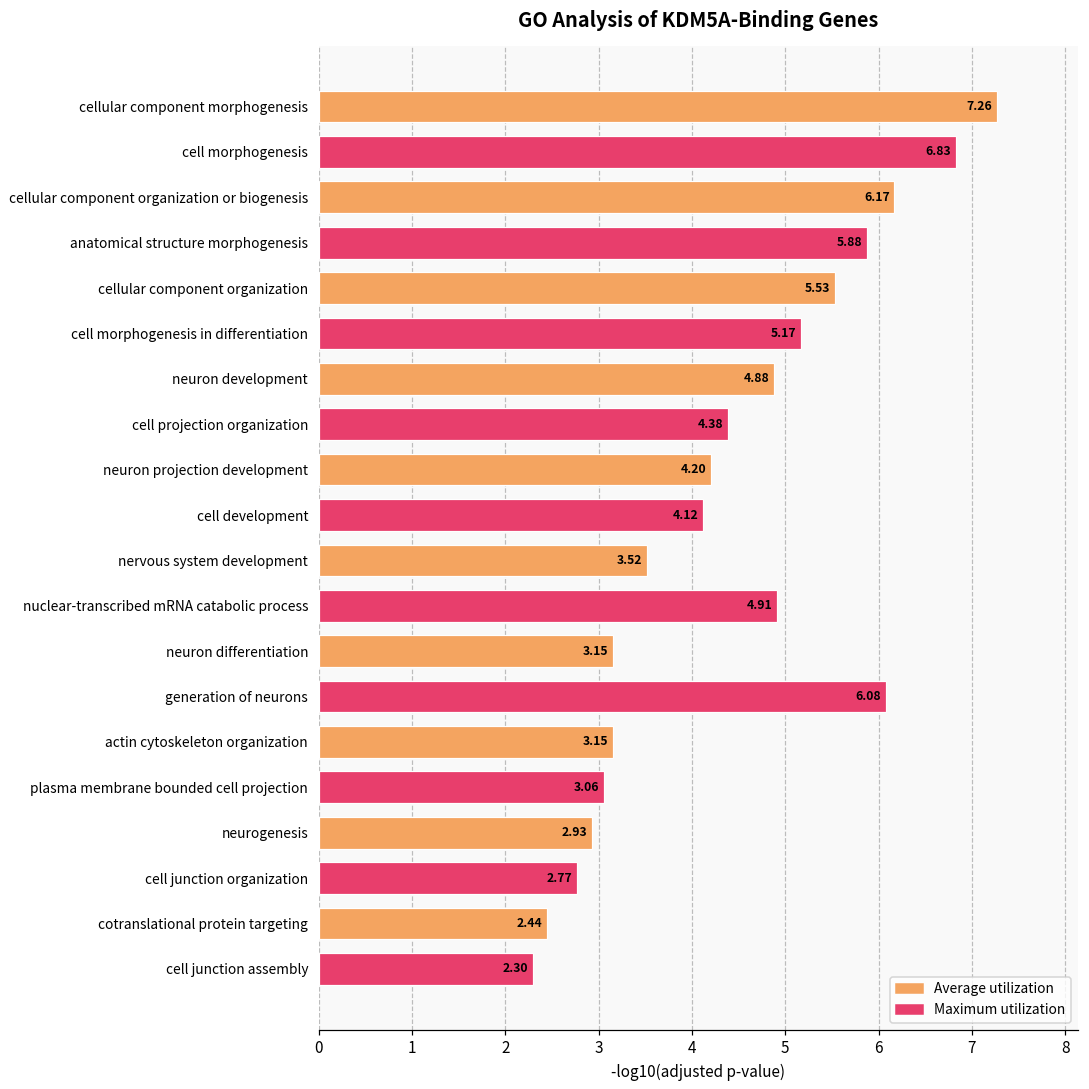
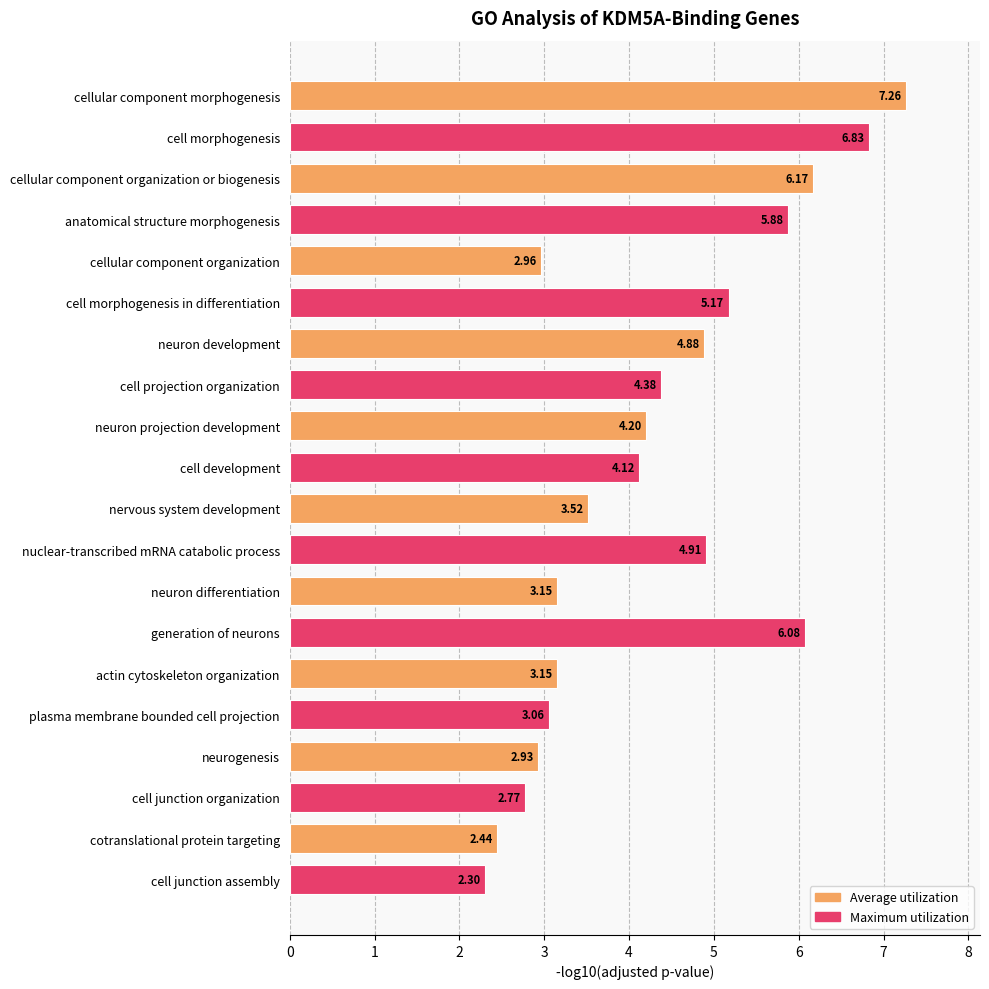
cellular component organization: 5.53 -> 2.96
